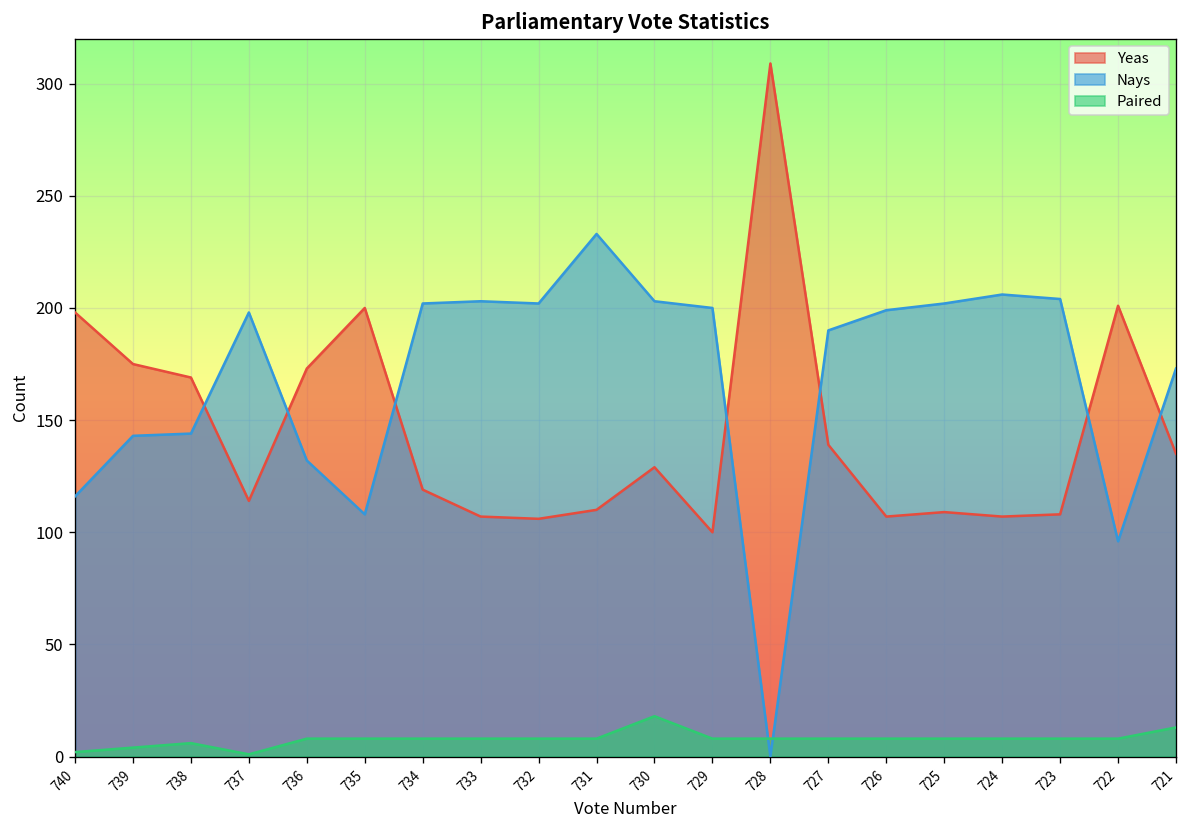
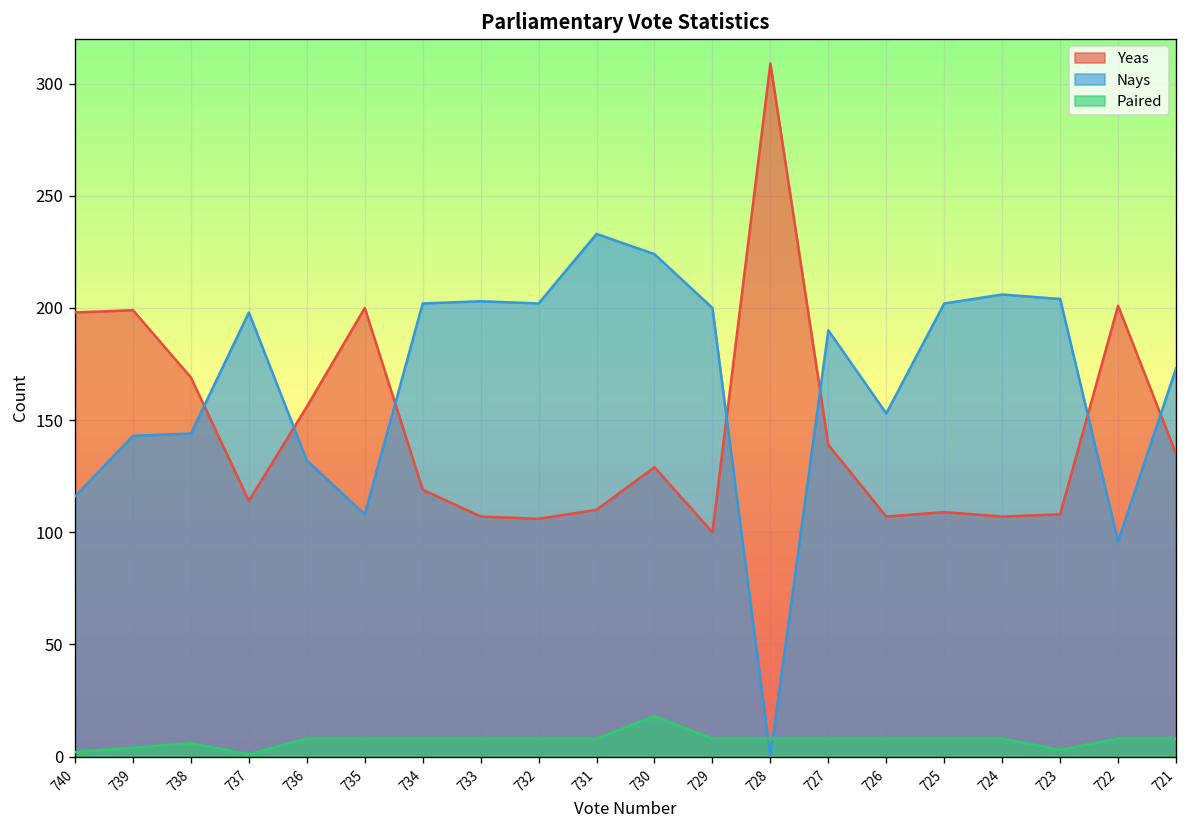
Yeas, 739: 175 -> 199
Yeas, 736: 173 -> 156
Nays, 730: 203 -> 224
Nays, 726: 199 -> 153
Paired, 723: 8 -> 3
Paired, 721: 13 -> 8
